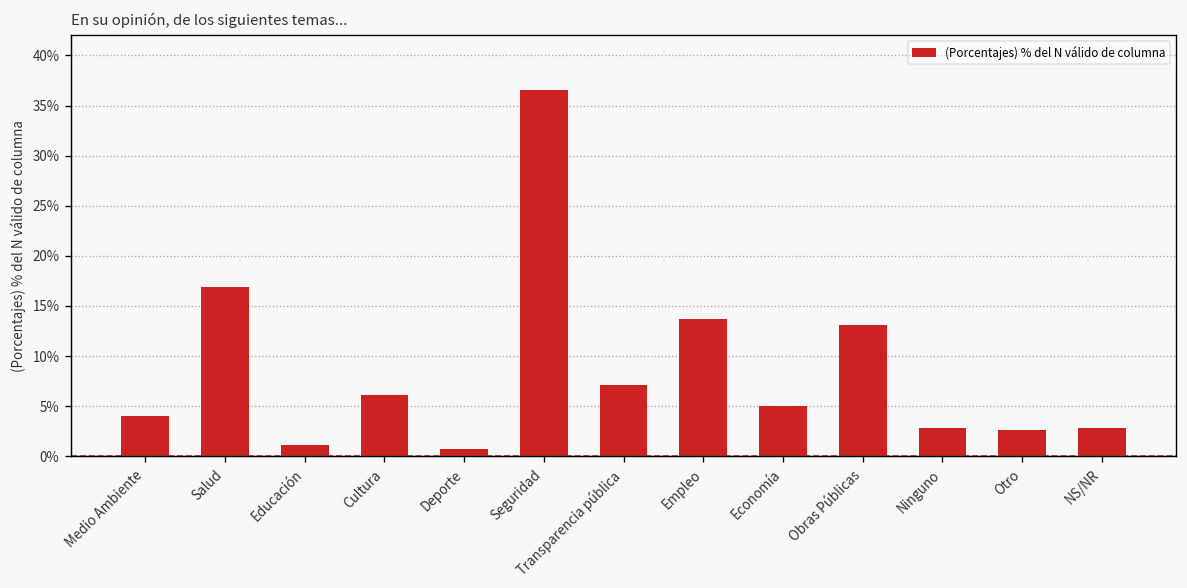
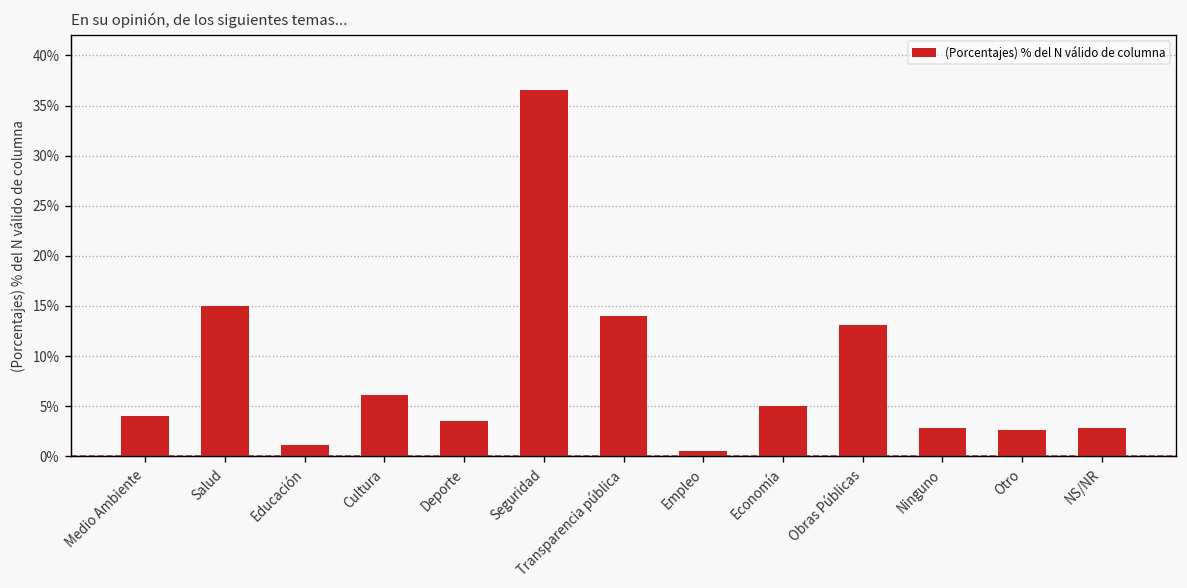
Salud: 17% -> 15%
Deporte: 1% -> 4%
Transparencia pública: 7% -> 14%
Empleo: 14% -> 0%
